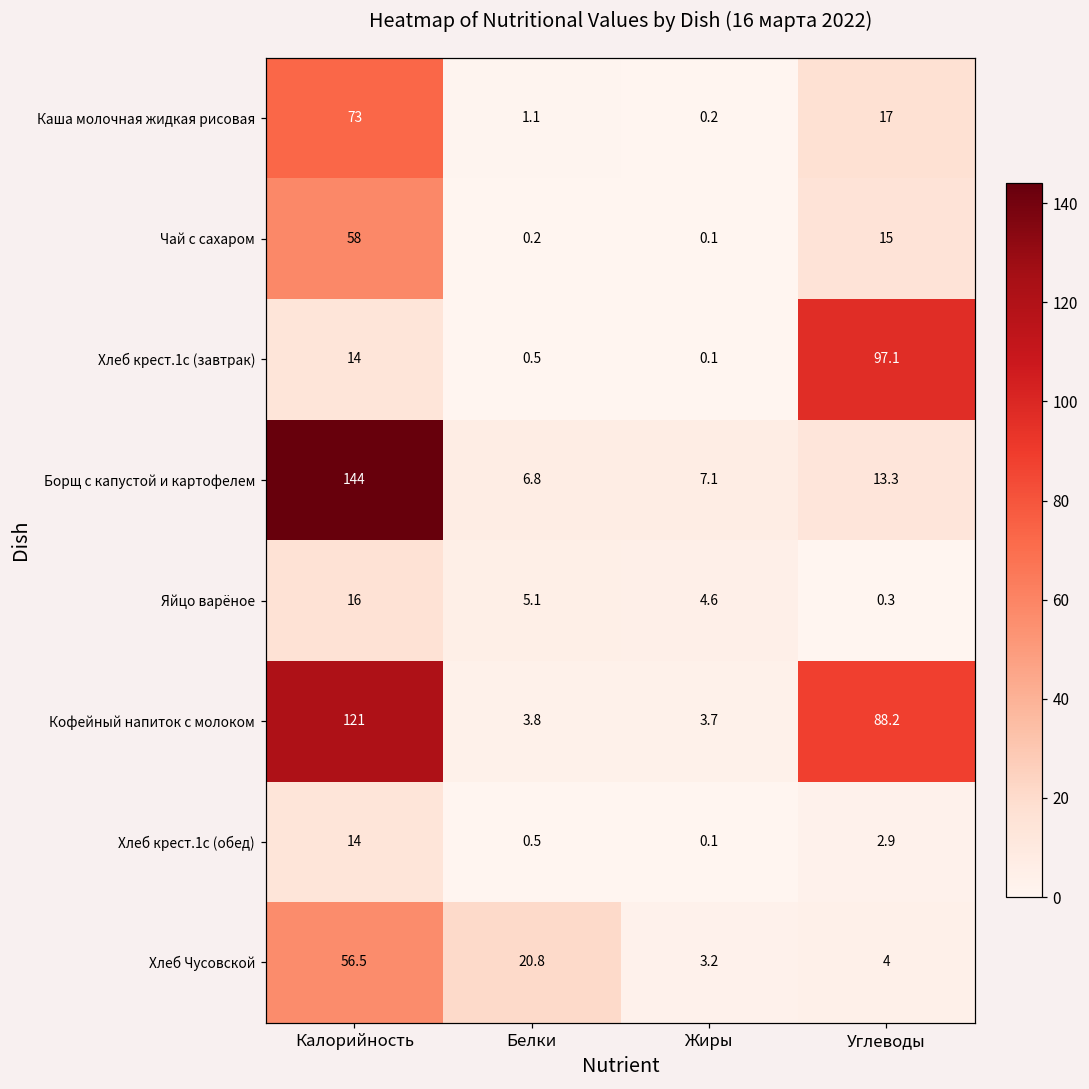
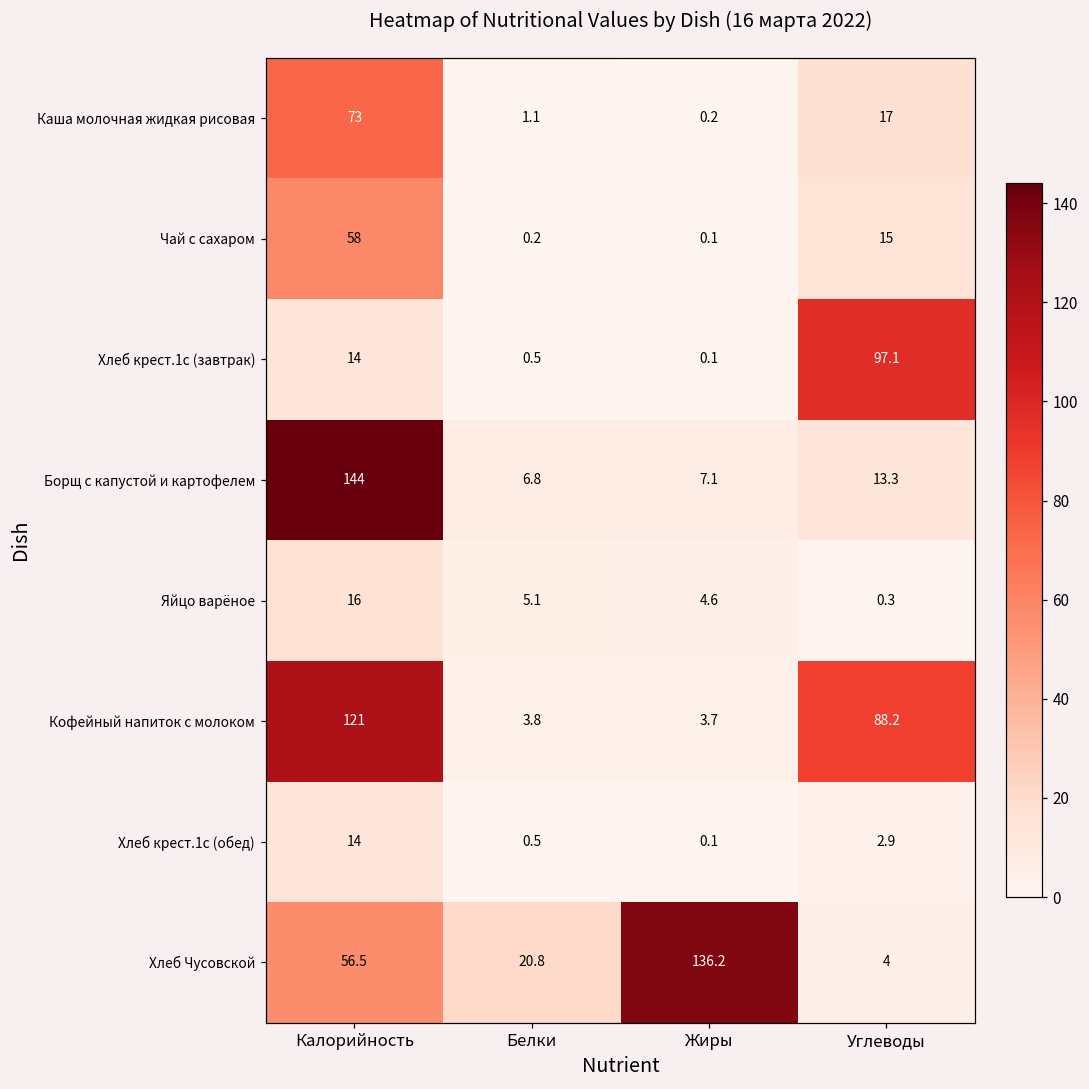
Хлеб Чусовской, Жиры: 3.2 -> 136.2
